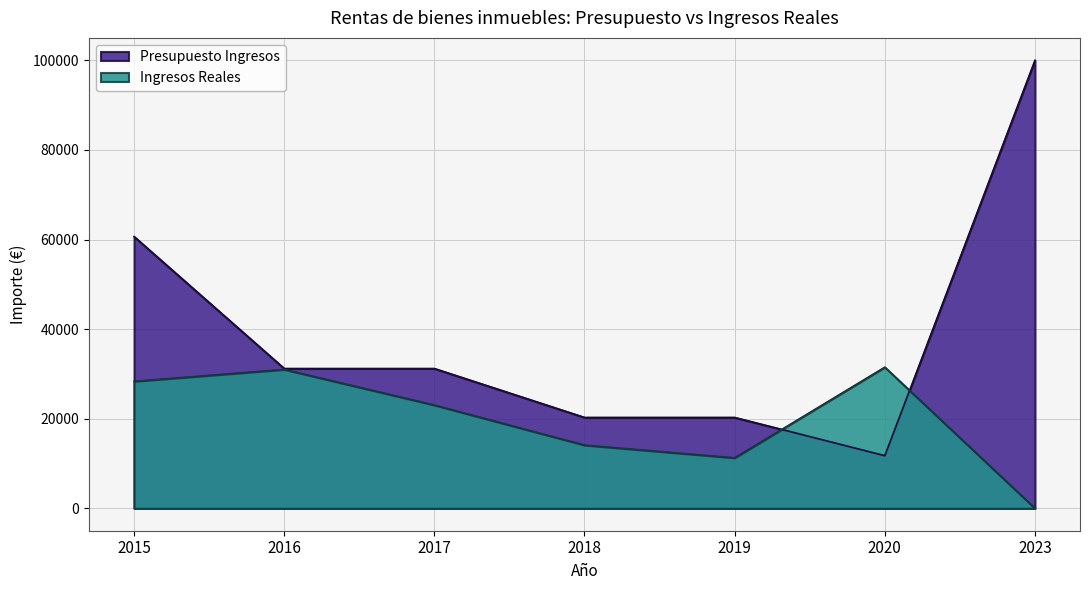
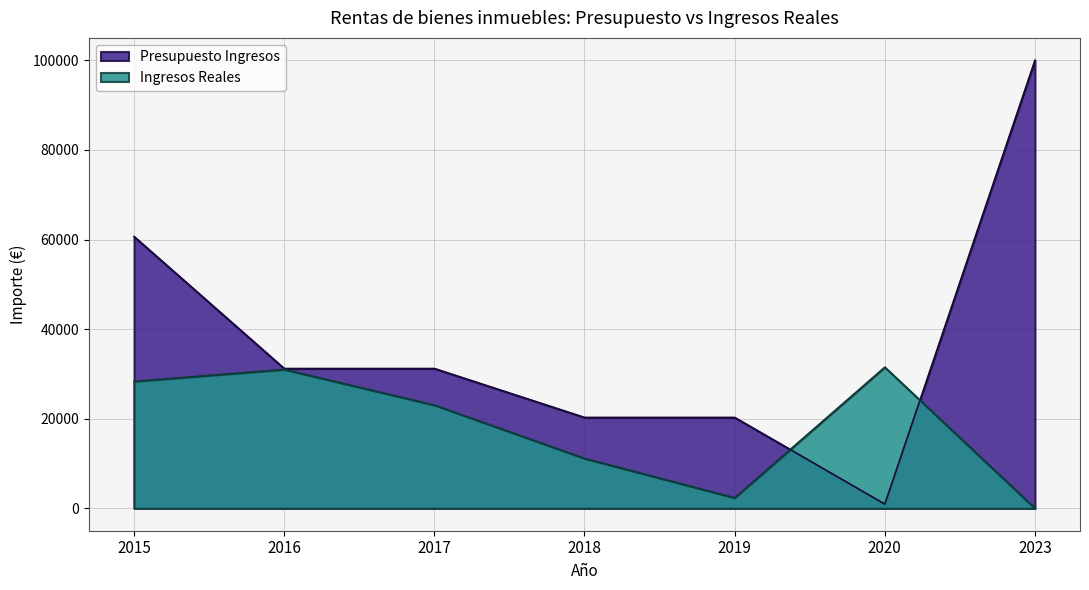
Ingresos Reales, 2018: 14000 -> 11000
Ingresos Reales, 2019: 11000 -> 2000
Presupuesto Ingresos, 2020: 12000 -> 1000
